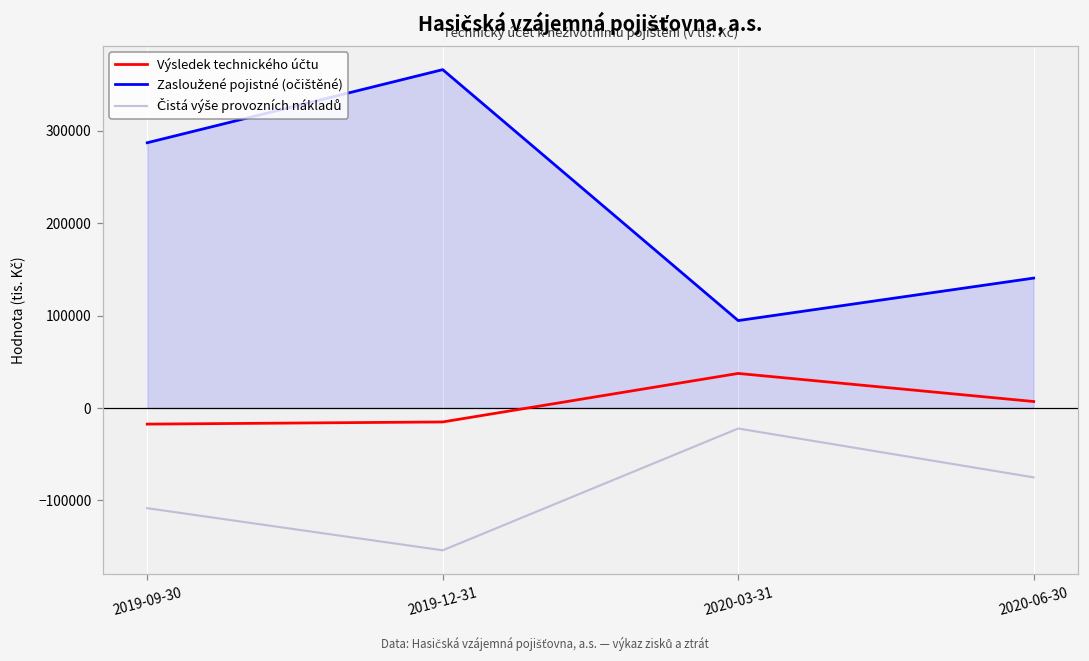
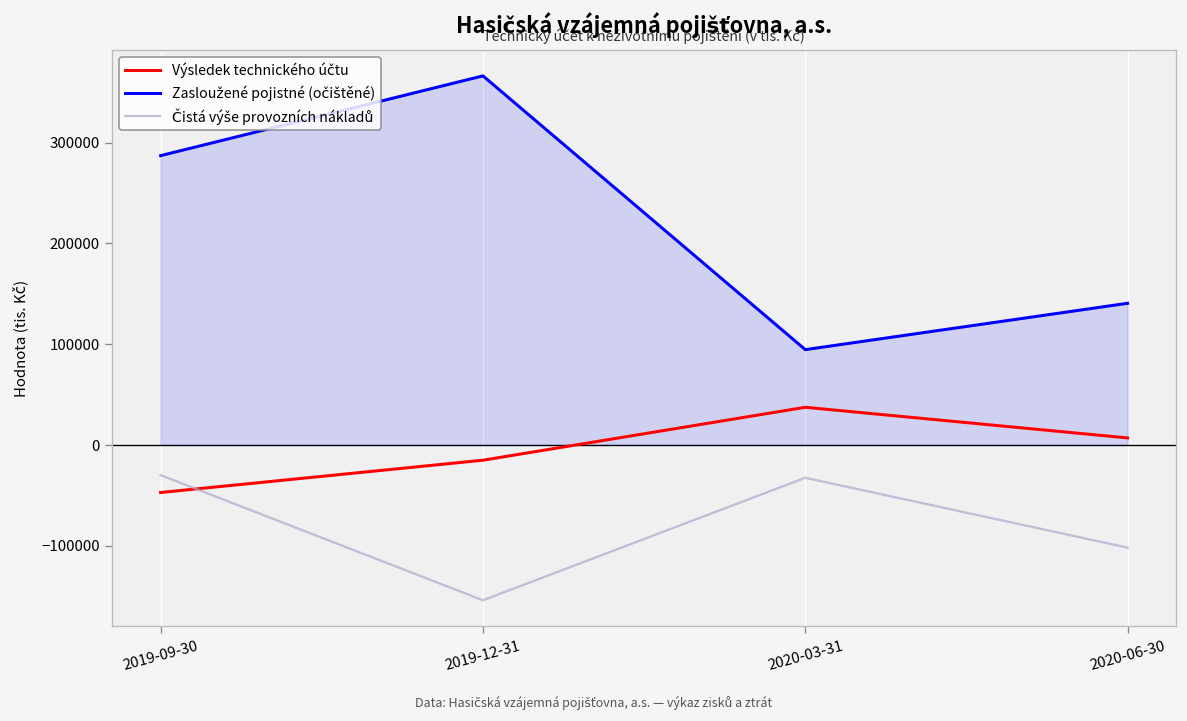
Výsledek technického účtu, 2019-09-30: -20000 -> -50000
Čistá výše provozních nákladů, 2019-09-30: -110000 -> -30000
Čistá výše provozních nákladů, 2020-03-31: -20000 -> -30000
Čistá výše provozních nákladů, 2020-06-30: -80000 -> -100000
